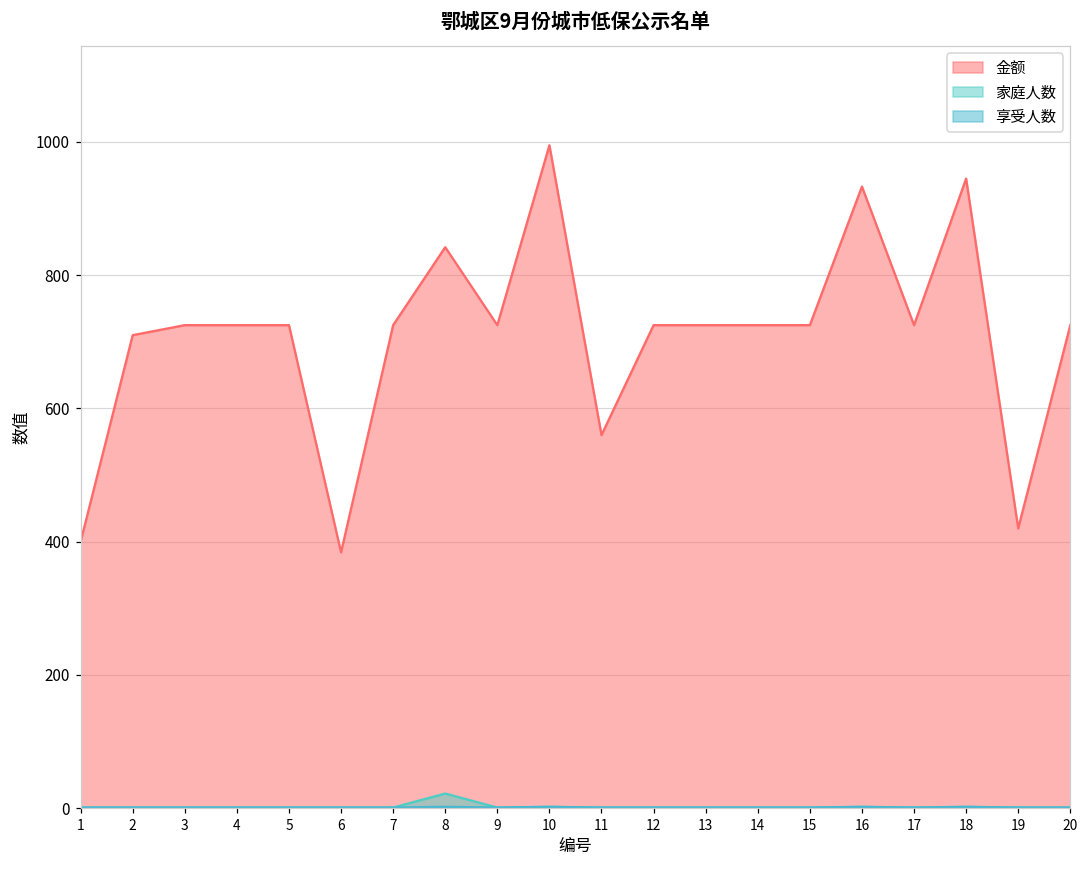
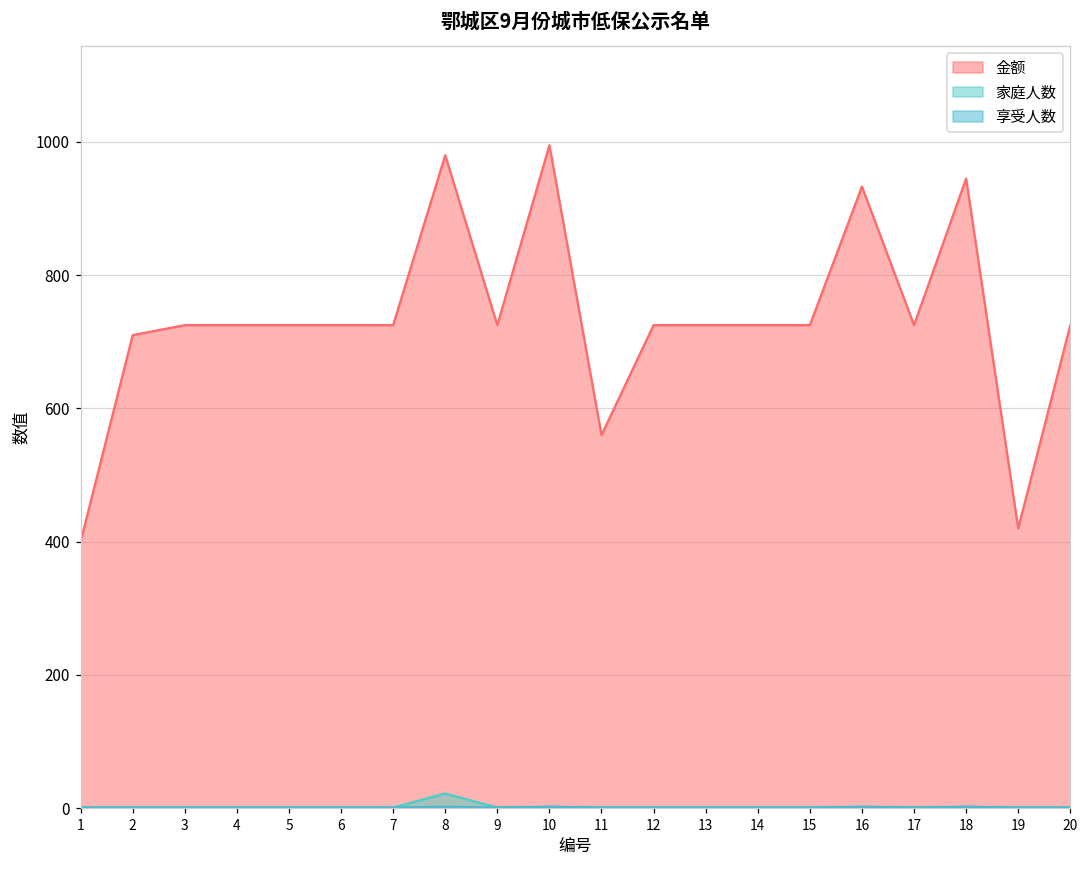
金额, 6: 380 -> 730
金额, 8: 840 -> 980
